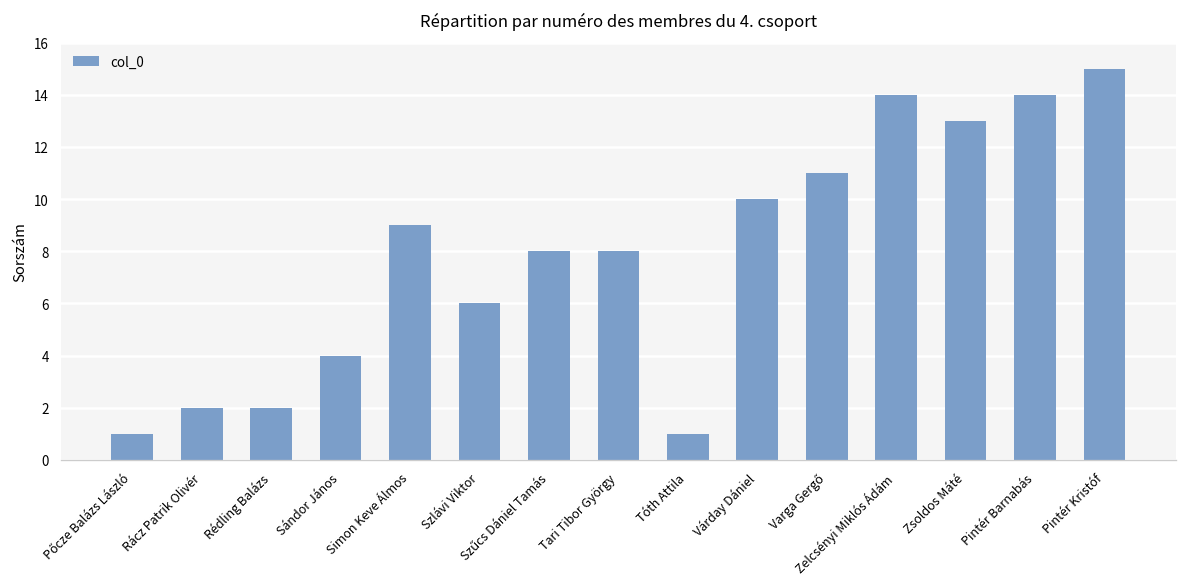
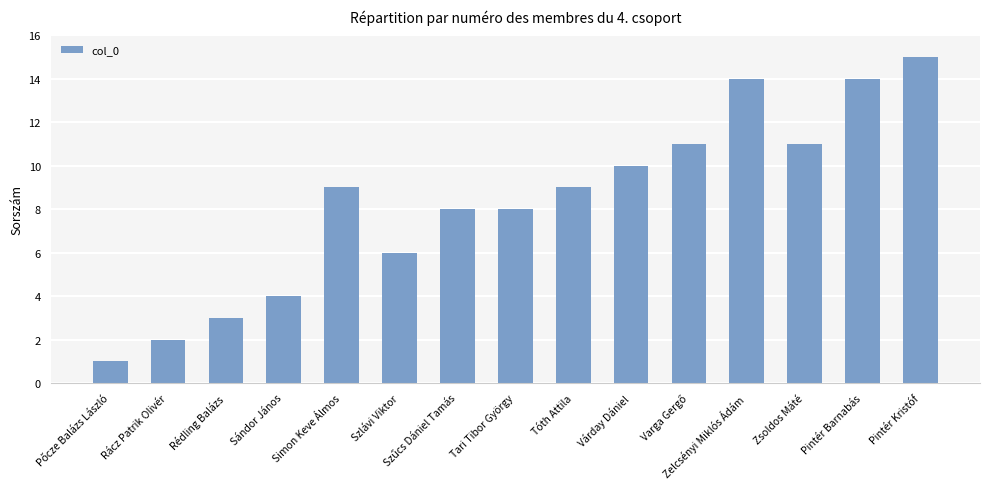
Rédling Balázs: 2 -> 3
Tóth Attila: 1 -> 9
Zsoldos Máté: 13 -> 11
